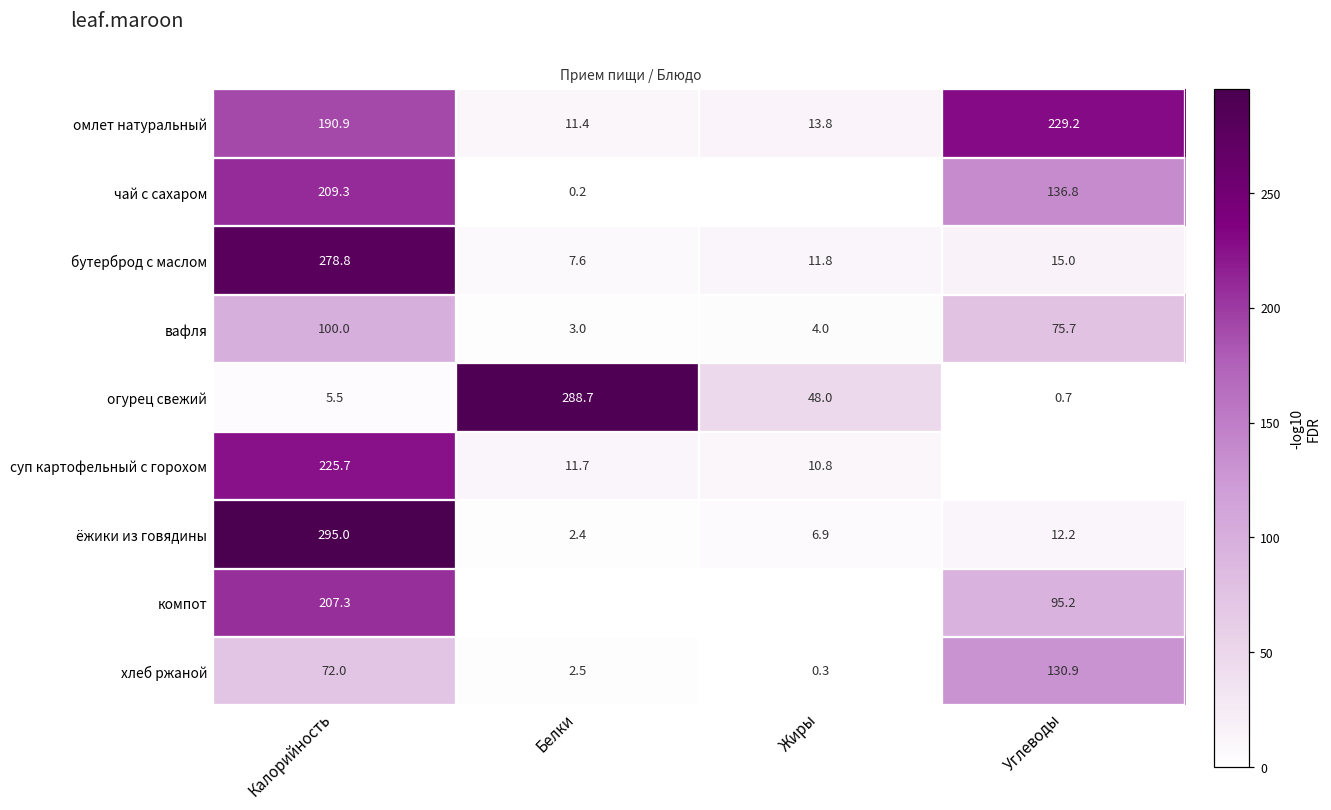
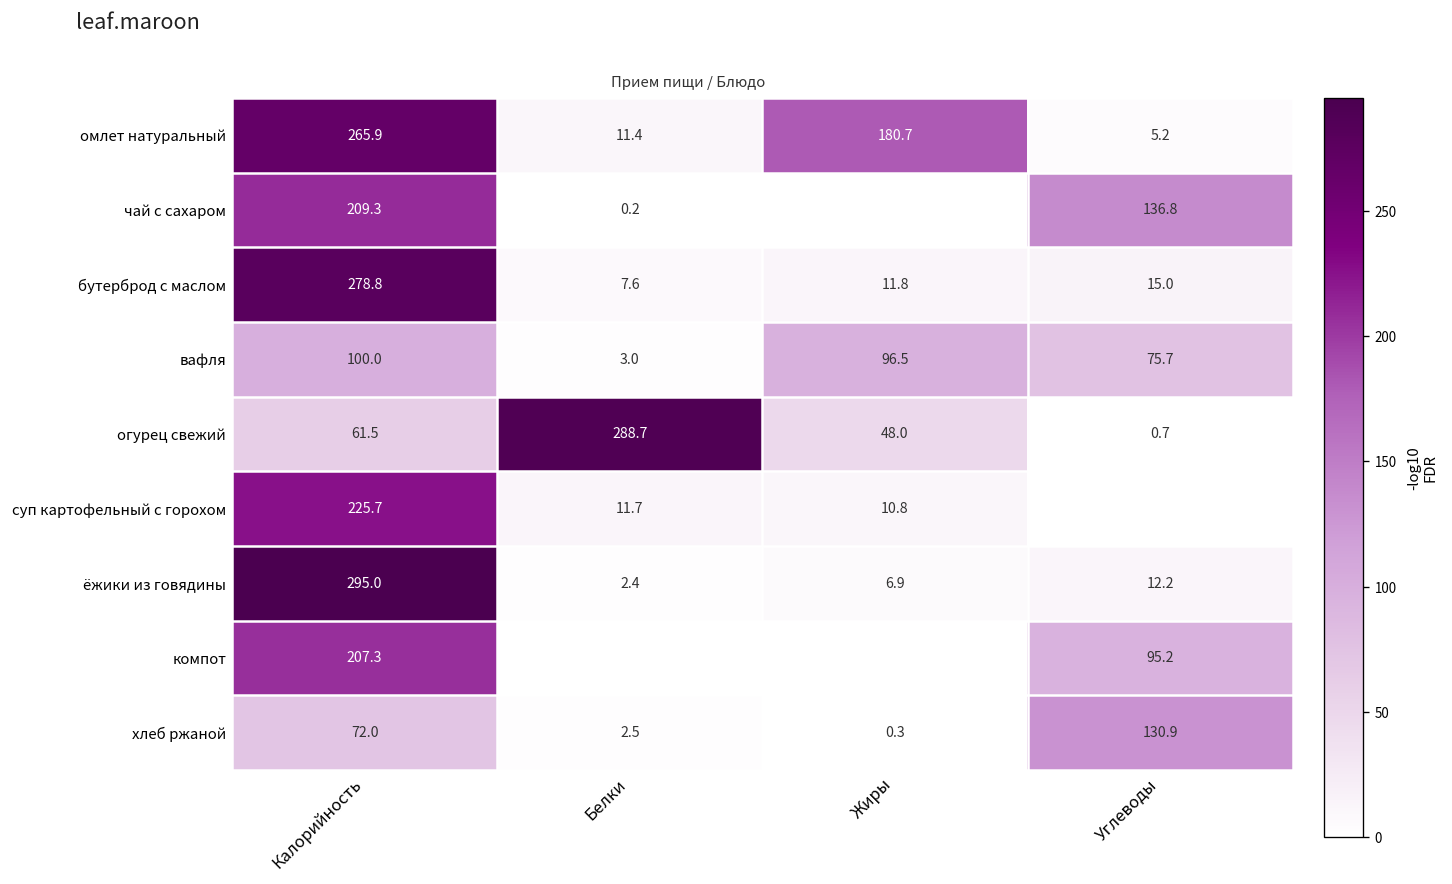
омлет натуральный, Калорийность: 190.9 -> 265.9
омлет натуральный, Жиры: 13.8 -> 180.7
омлет натуральный, Углеводы: 229.2 -> 5.2
вафля, Жиры: 4.0 -> 96.5
огурец свежий, Калорийность: 5.5 -> 61.5
